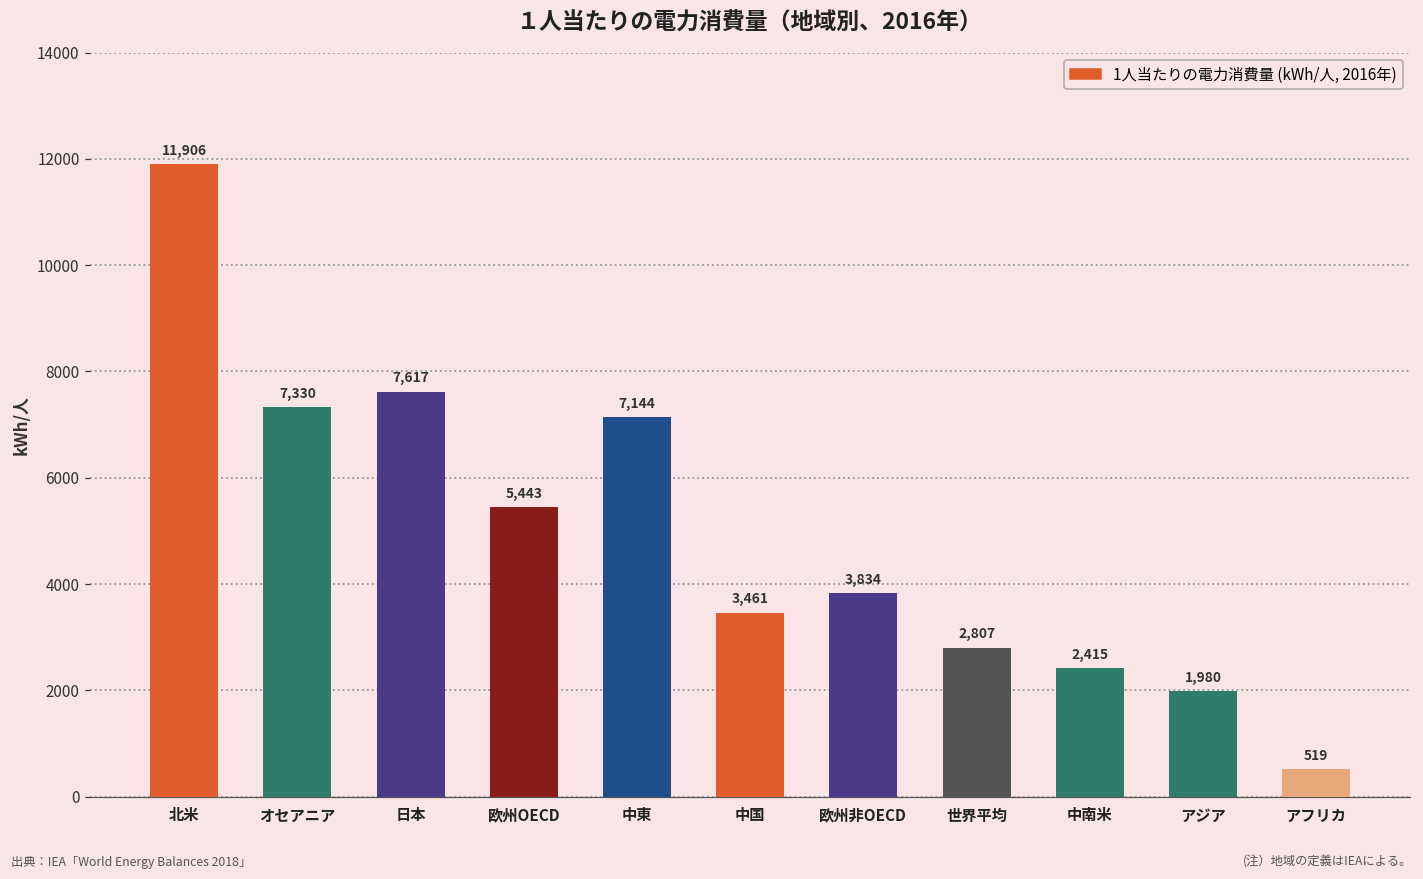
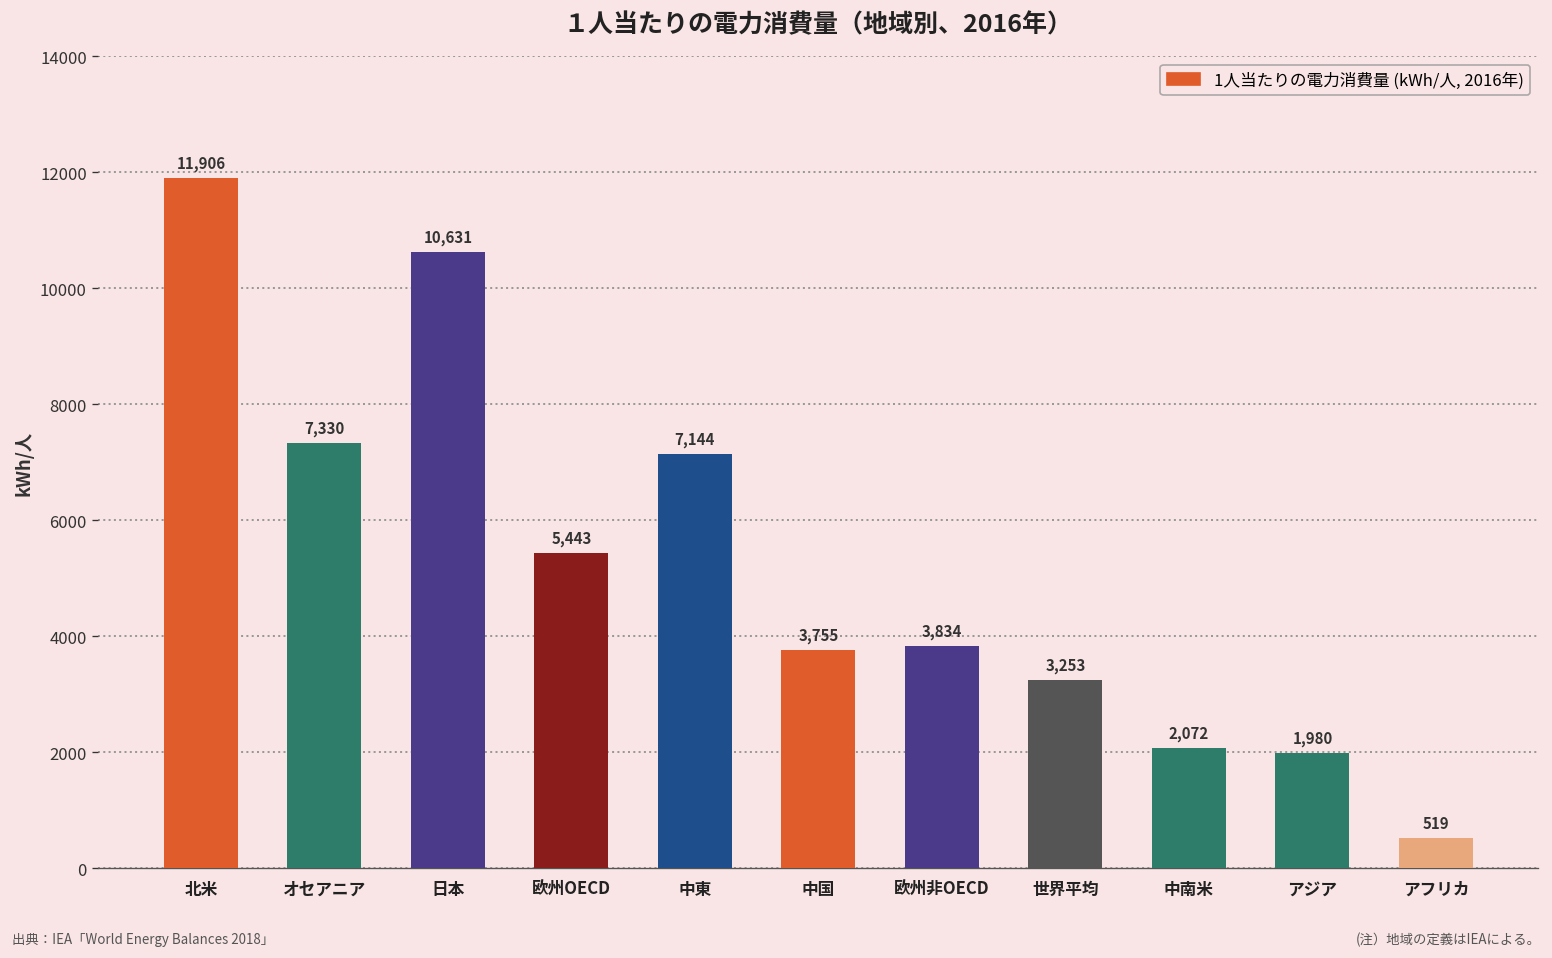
日本: 7,617 -> 10,631
中国: 3,461 -> 3,755
世界平均: 2,807 -> 3,253
中南米: 2,415 -> 2,072
